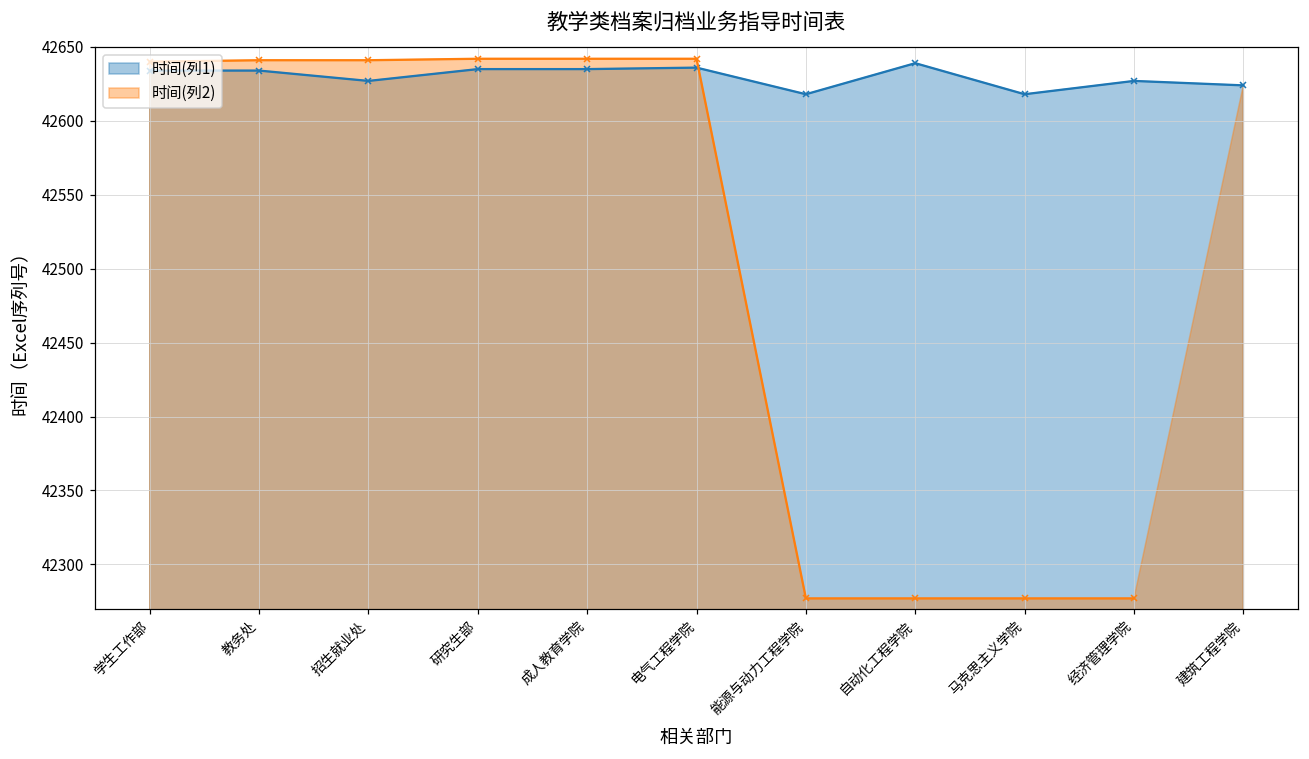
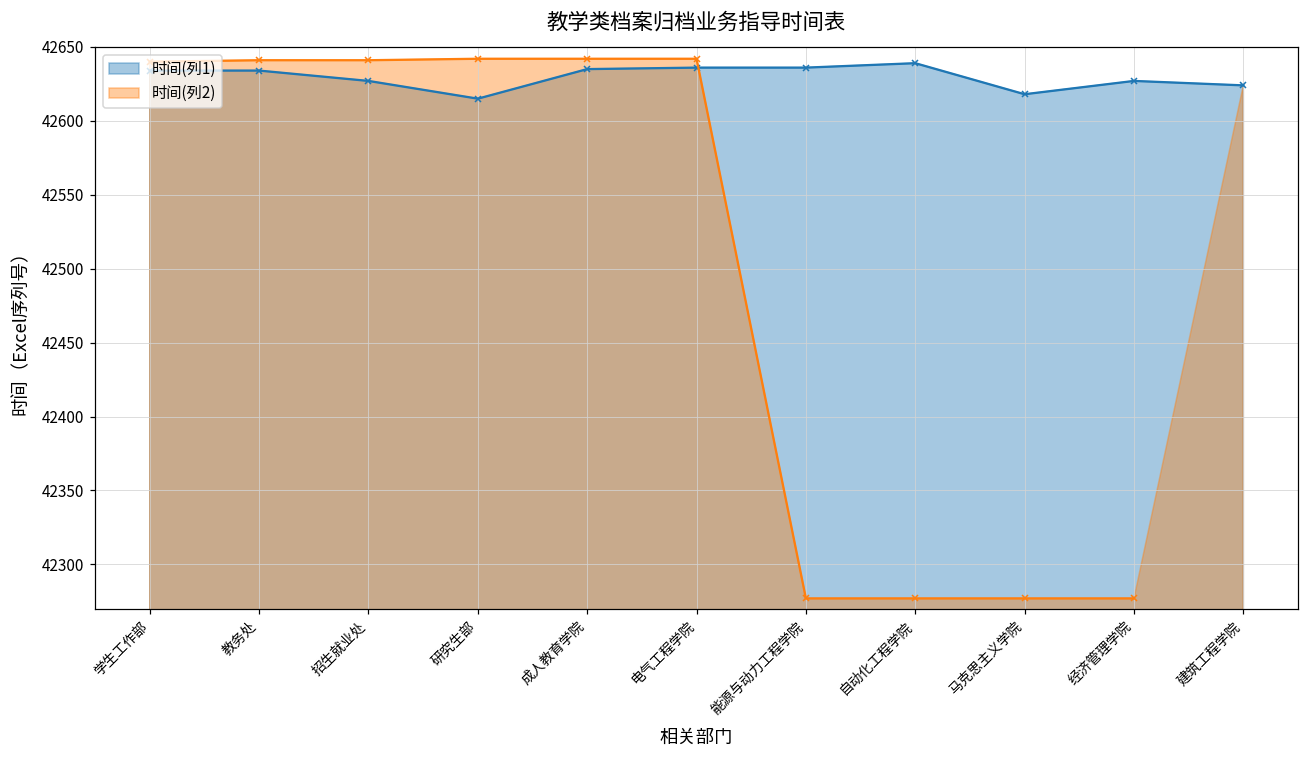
时间(列1), 研究生部: 42635 -> 42615
时间(列1), 能源与动力工程学院: 42618 -> 42636
